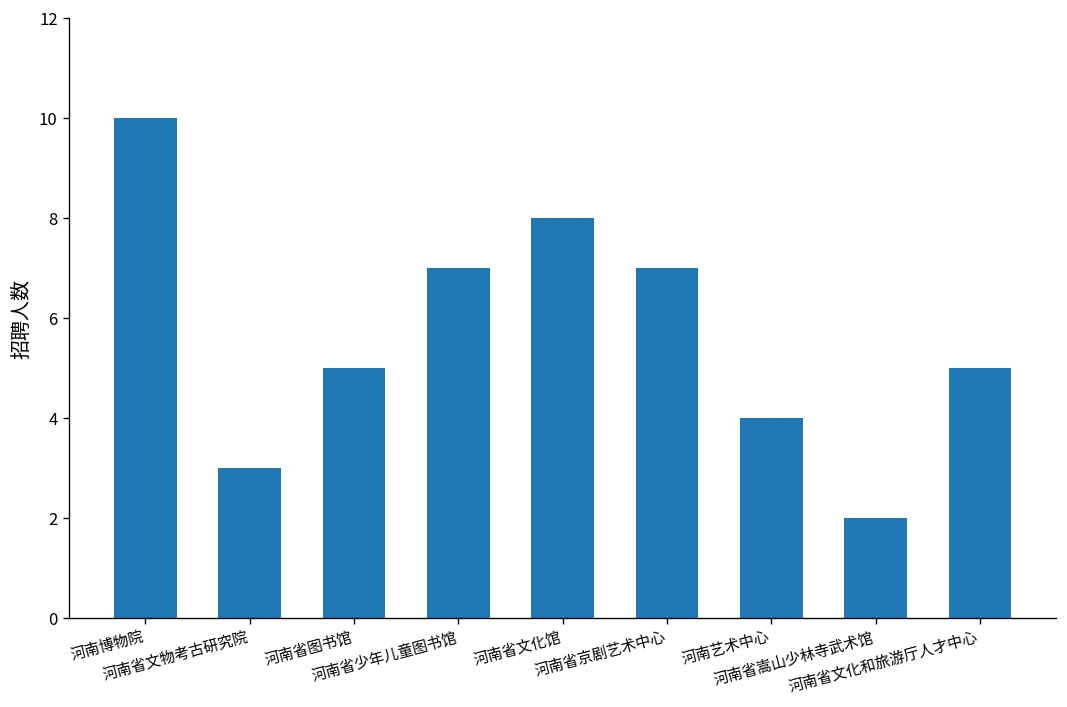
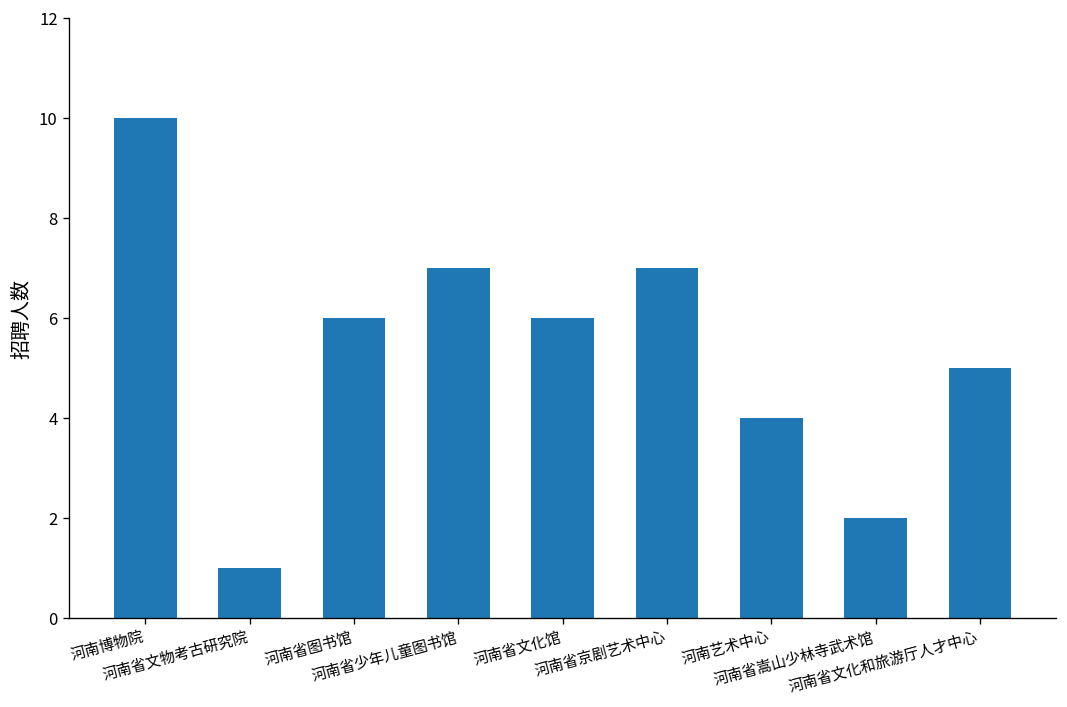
河南省文物考古研究院: 3 -> 1
河南省图书馆: 5 -> 6
河南省文化馆: 8 -> 6
